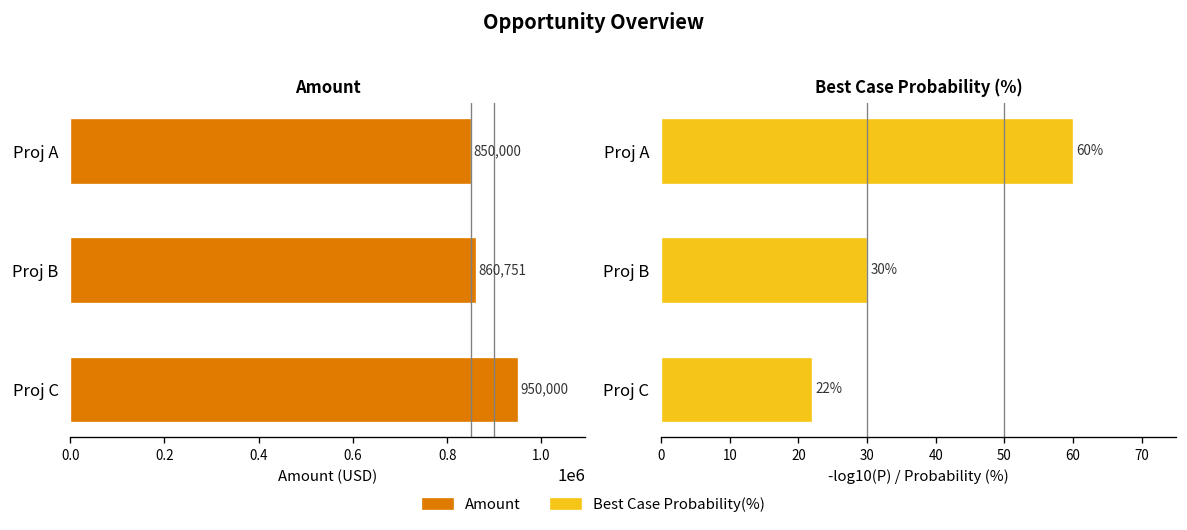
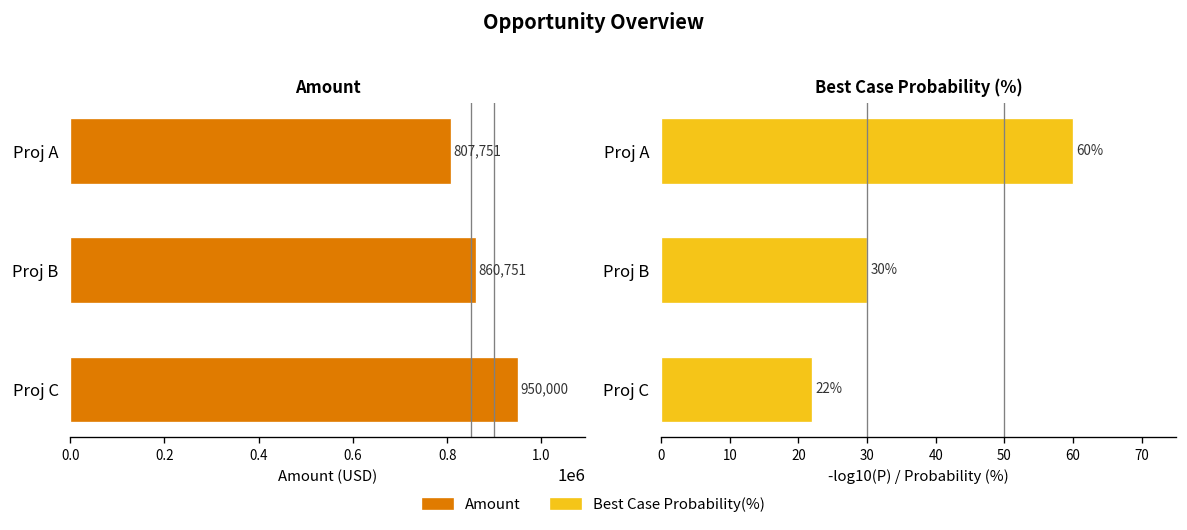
Amount, Proj A: 850,000 -> 807,751
